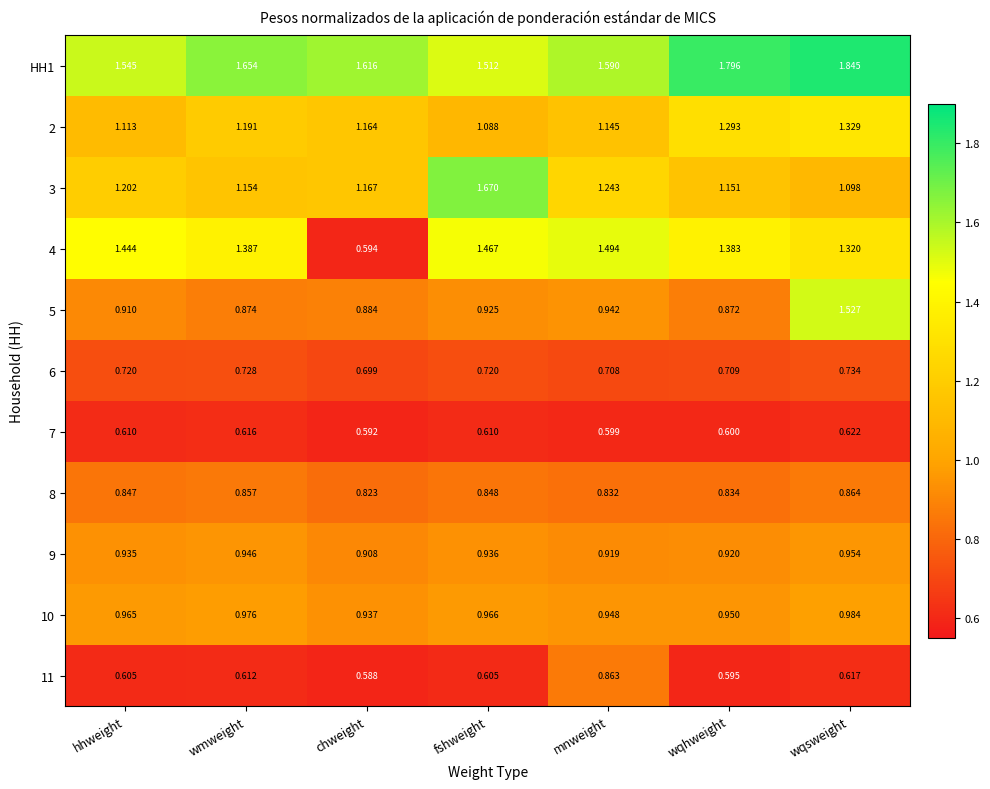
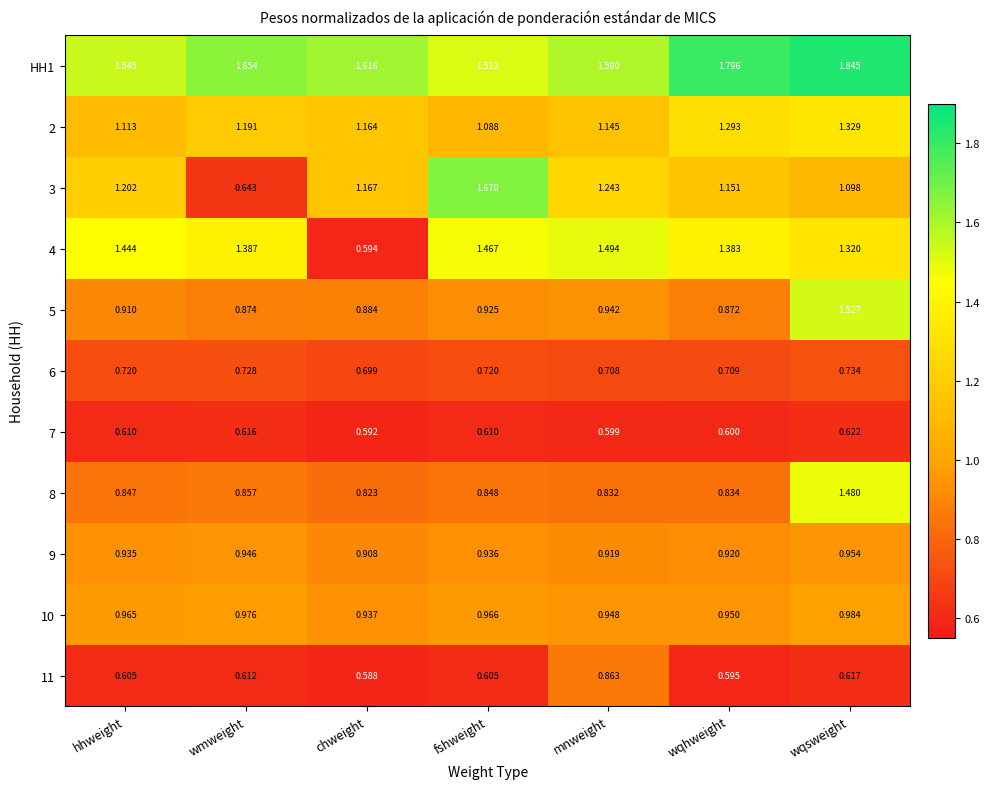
3, wmweight: 1.154 -> 0.643
8, wqsweight: 0.864 -> 1.480
